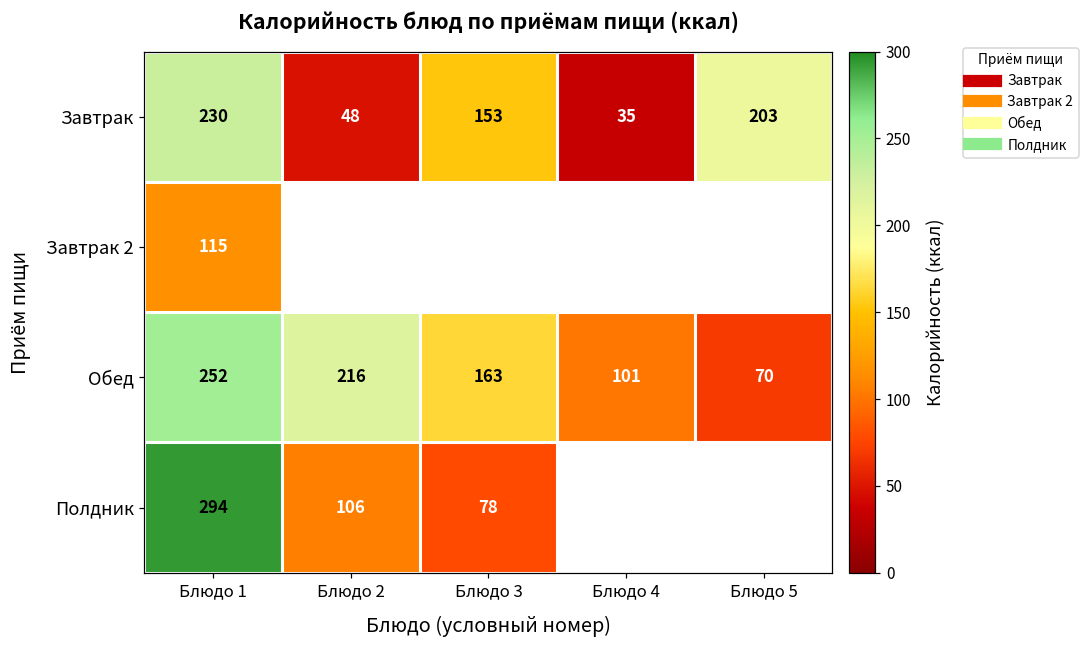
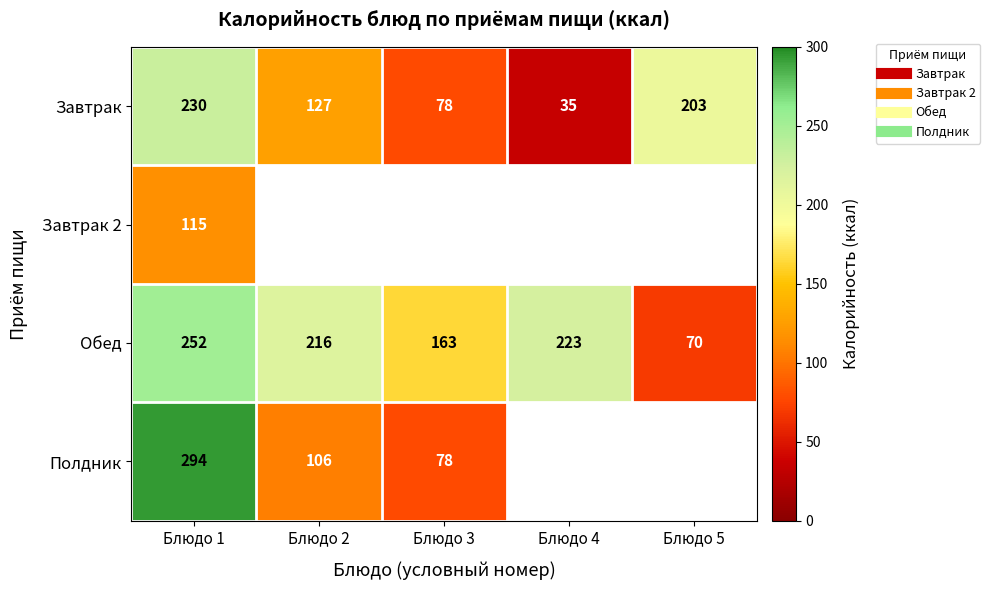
Завтрак, Блюдо 2: 48 -> 127
Завтрак, Блюдо 3: 153 -> 78
Обед, Блюдо 4: 101 -> 223
